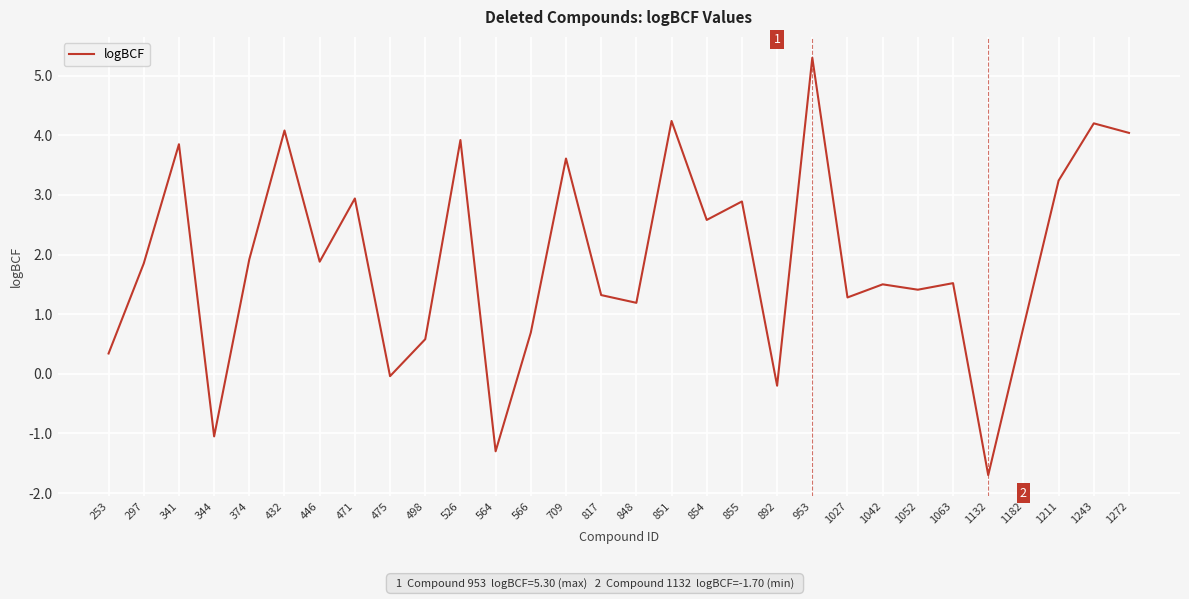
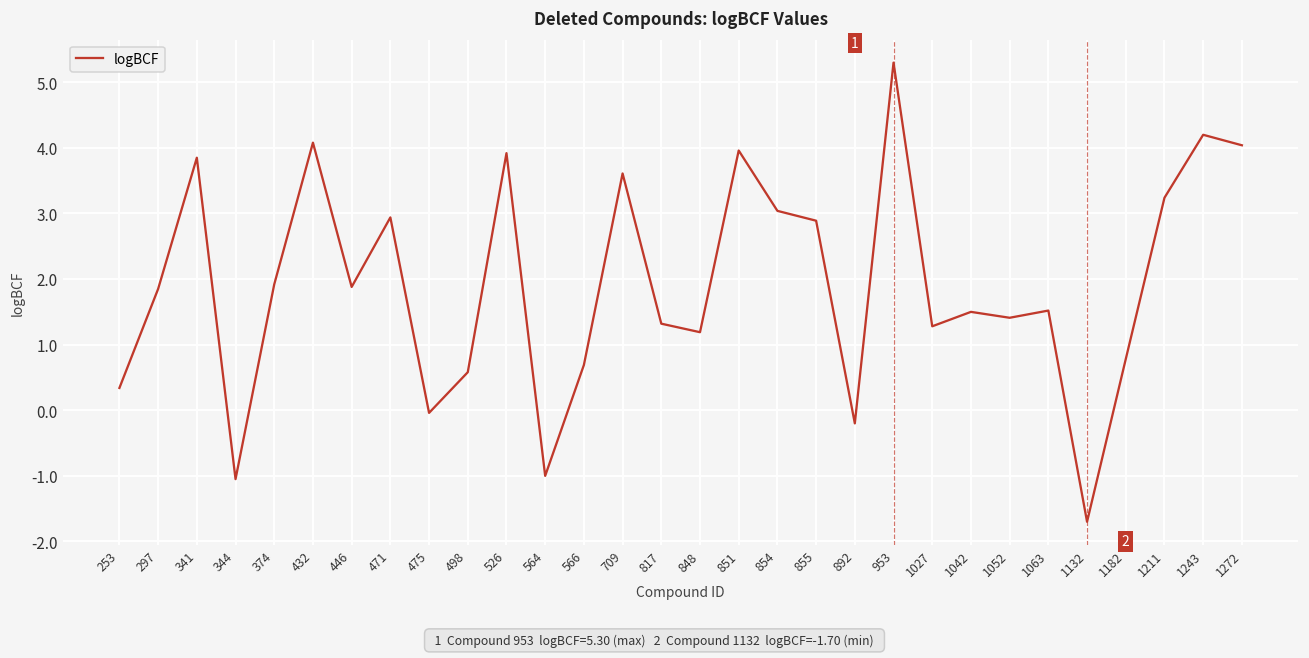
564: -1.3 -> -1.0
851: 4.2 -> 4.0
854: 2.6 -> 3.0
